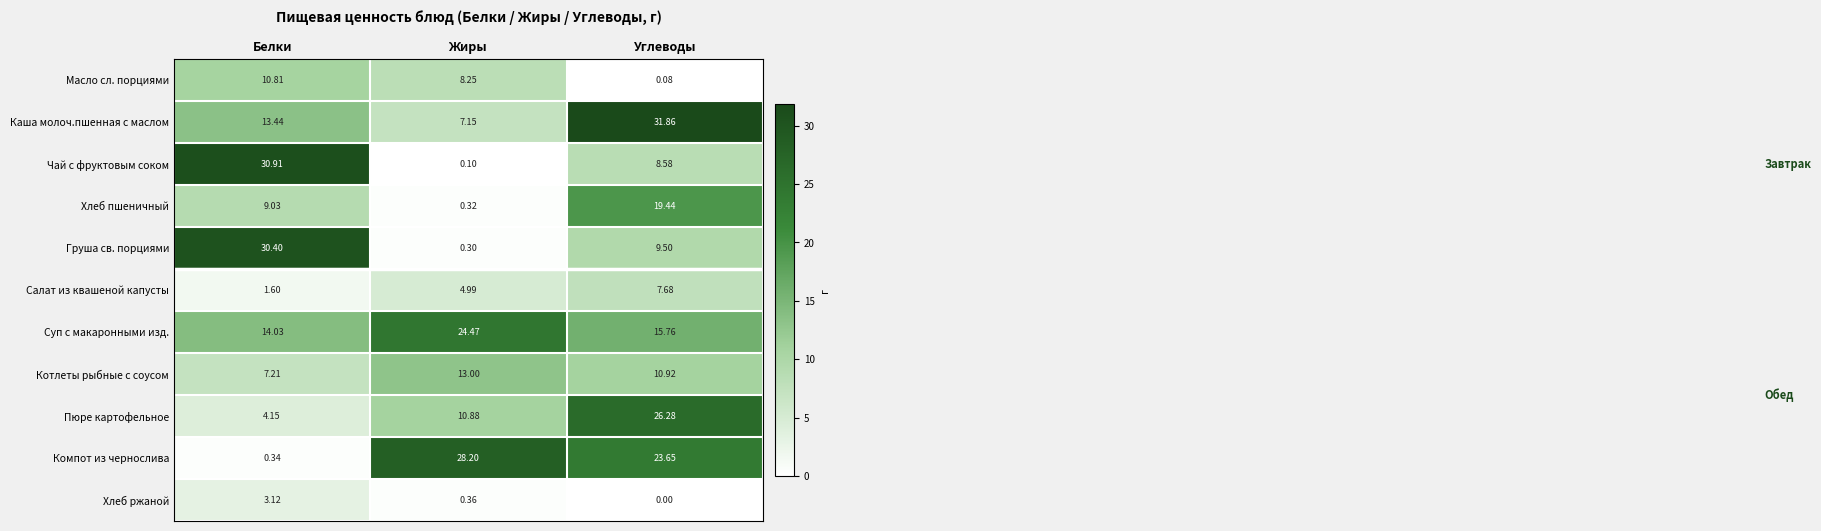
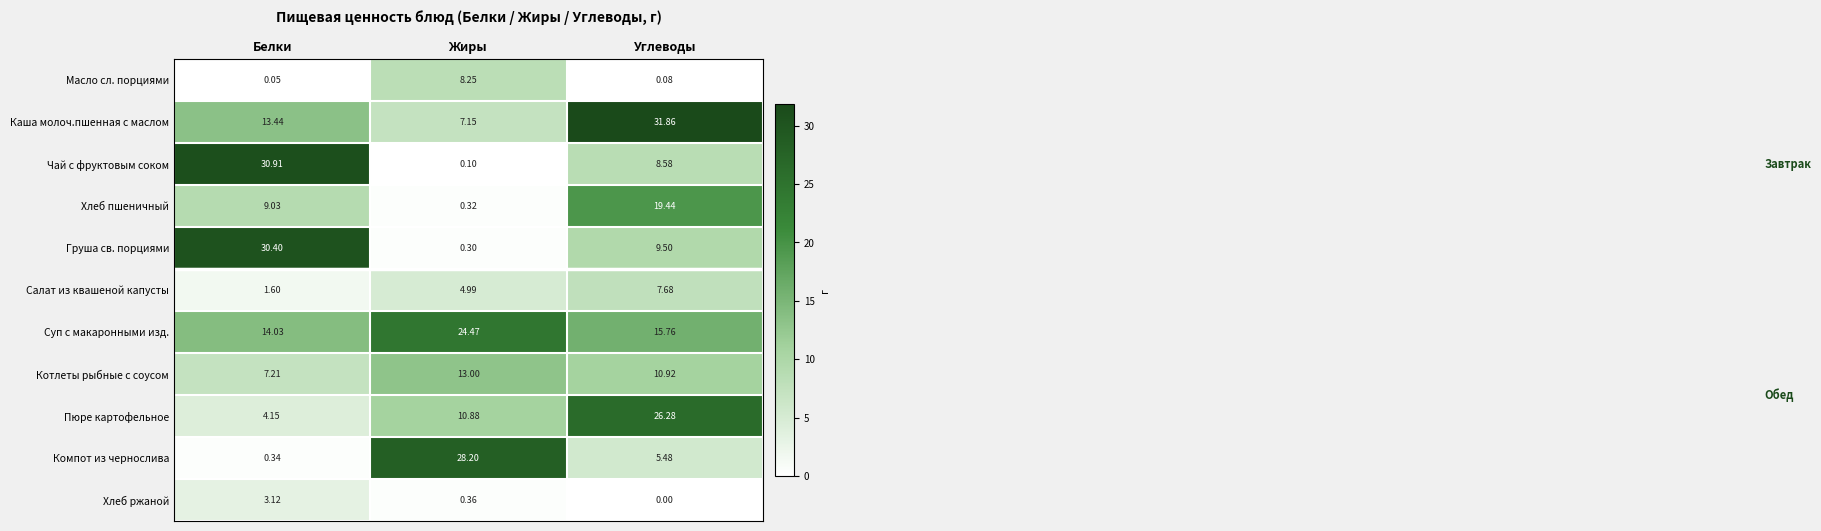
Масло сл. порциями, Белки: 10.81 -> 0.05
Компот из чернослива, Углеводы: 23.65 -> 5.48
